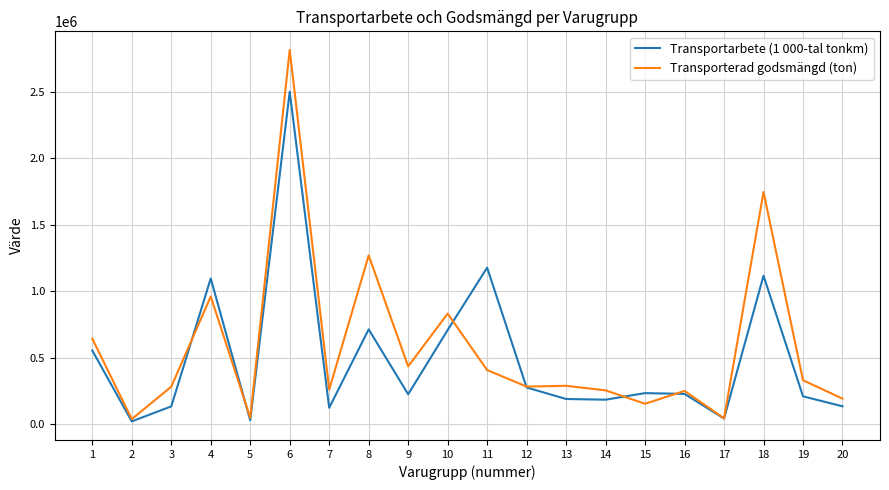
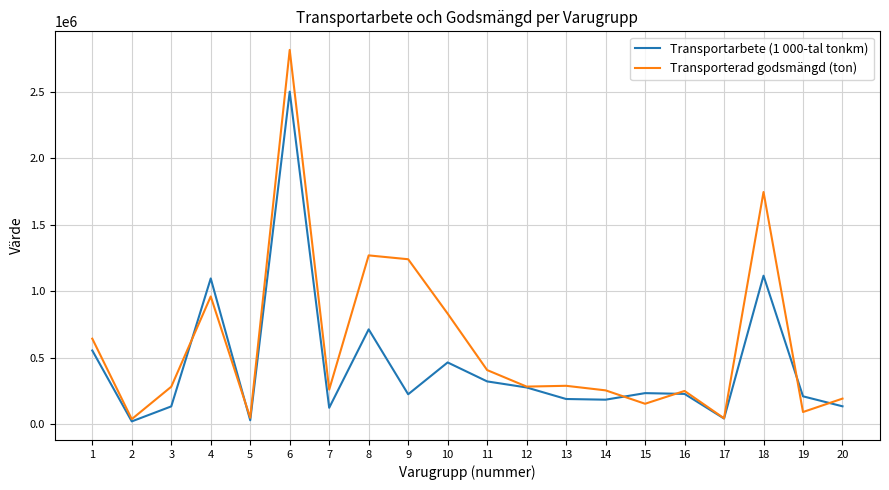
Transporterad godsmängd (ton), 9: 430000 -> 1240000
Transportarbete (1 000-tal tonkm), 10: 710000 -> 460000
Transportarbete (1 000-tal tonkm), 11: 1180000 -> 320000
Transporterad godsmängd (ton), 19: 330000 -> 90000
